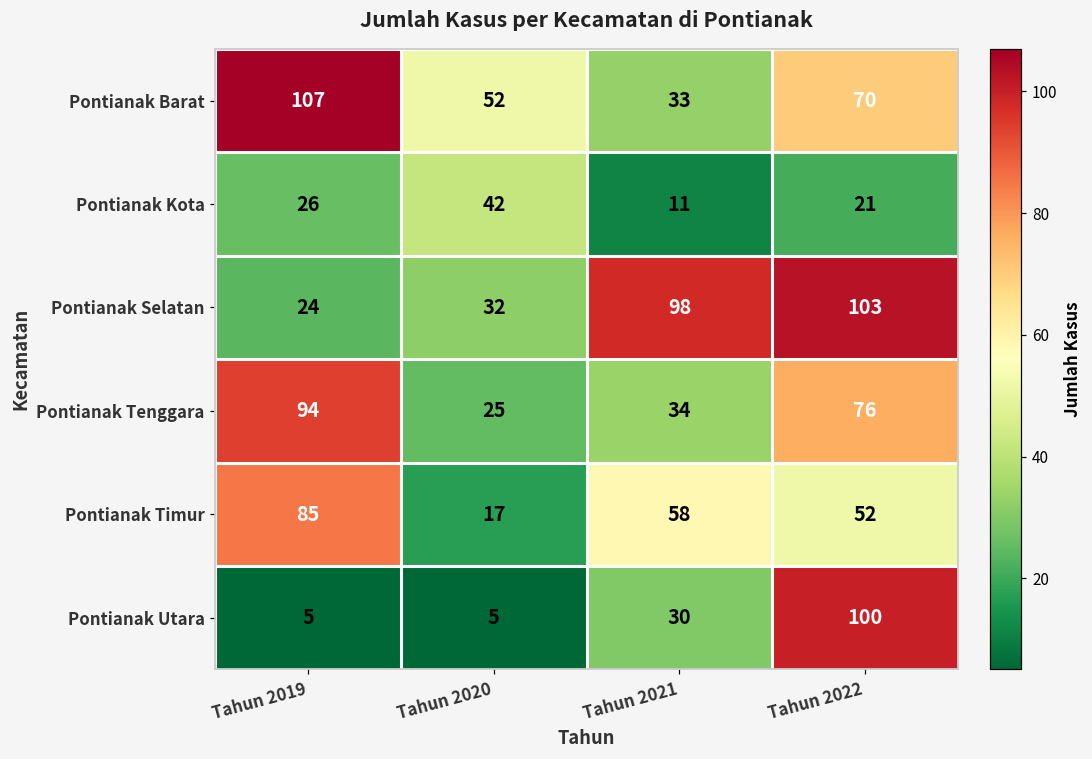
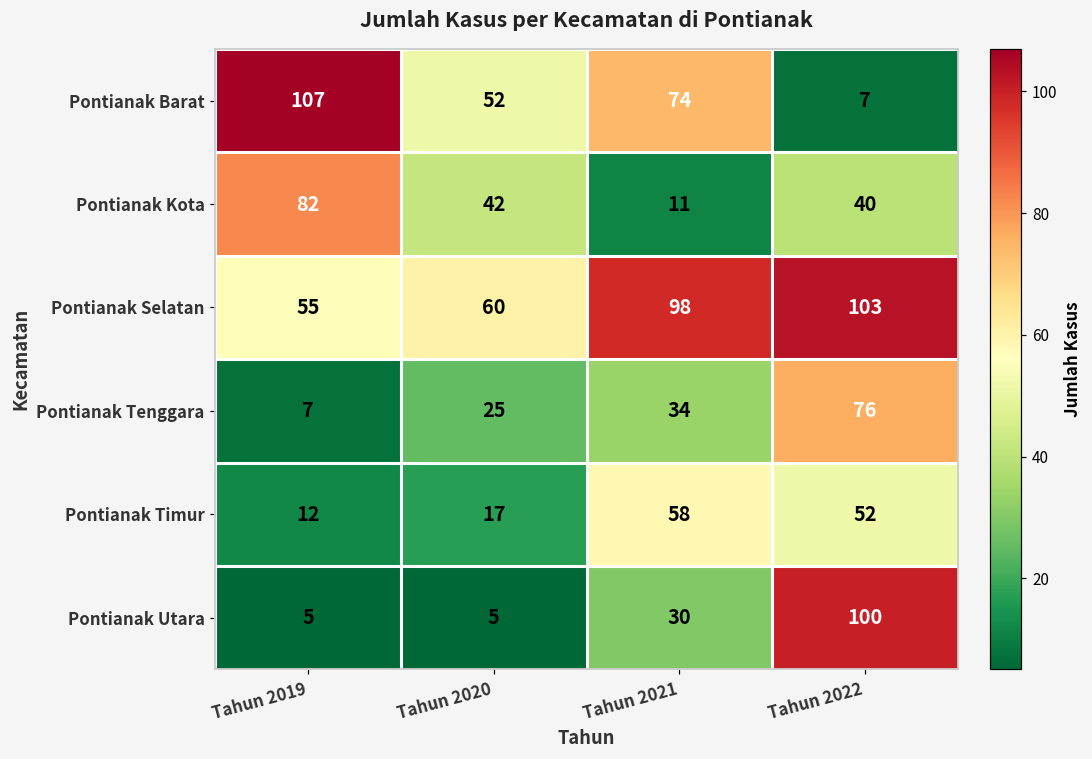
Pontianak Barat, Tahun 2021: 33 -> 74
Pontianak Barat, Tahun 2022: 70 -> 7
Pontianak Kota, Tahun 2019: 26 -> 82
Pontianak Kota, Tahun 2022: 21 -> 40
Pontianak Selatan, Tahun 2019: 24 -> 55
Pontianak Selatan, Tahun 2020: 32 -> 60
Pontianak Tenggara, Tahun 2019: 94 -> 7
Pontianak Timur, Tahun 2019: 85 -> 12
